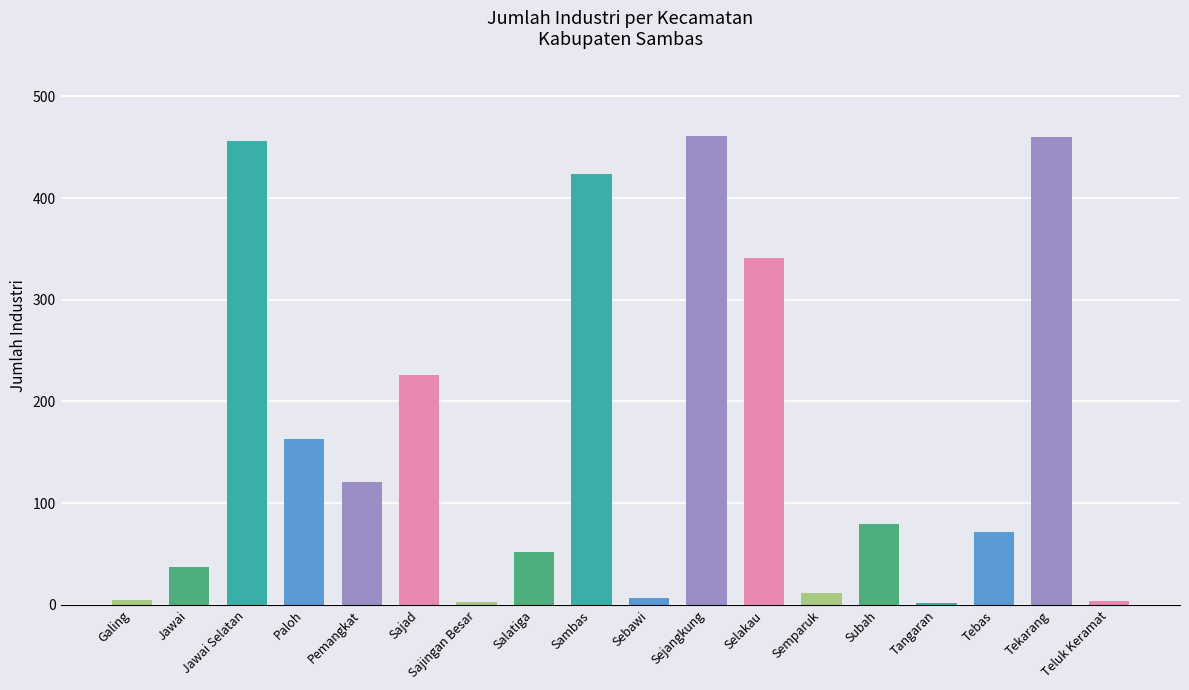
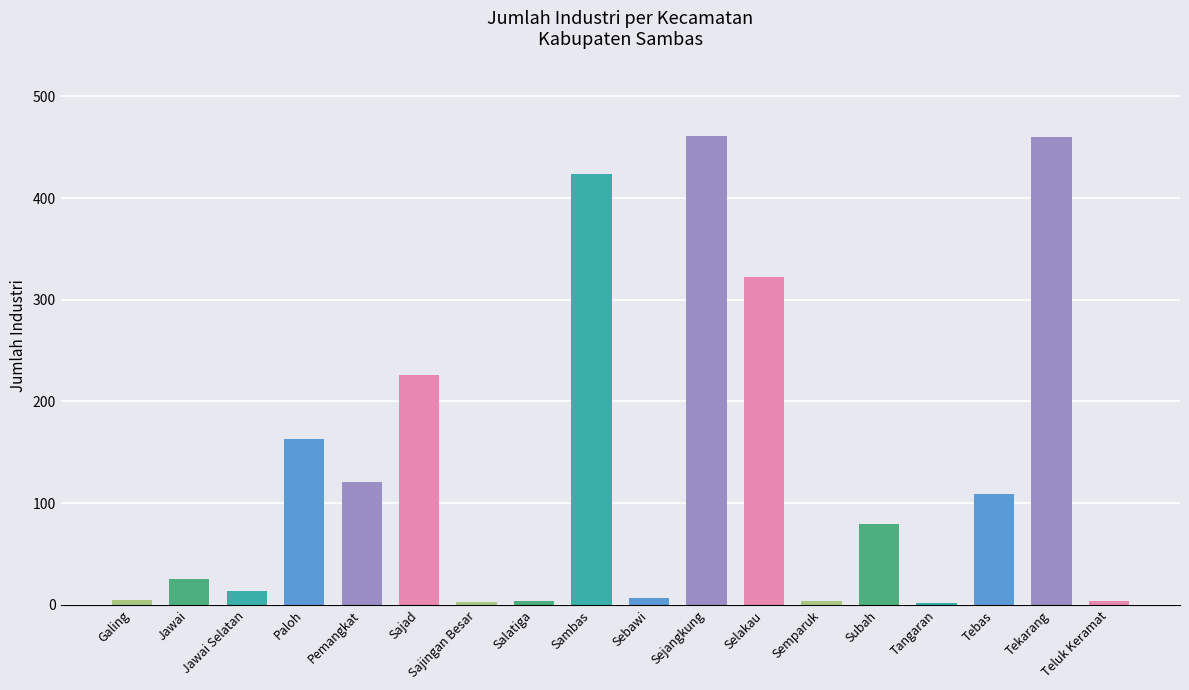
Jawai: 37 -> 26
Jawai Selatan: 456 -> 14
Salatiga: 52 -> 4
Selakau: 341 -> 322
Semparuk: 12 -> 4
Tebas: 72 -> 109
